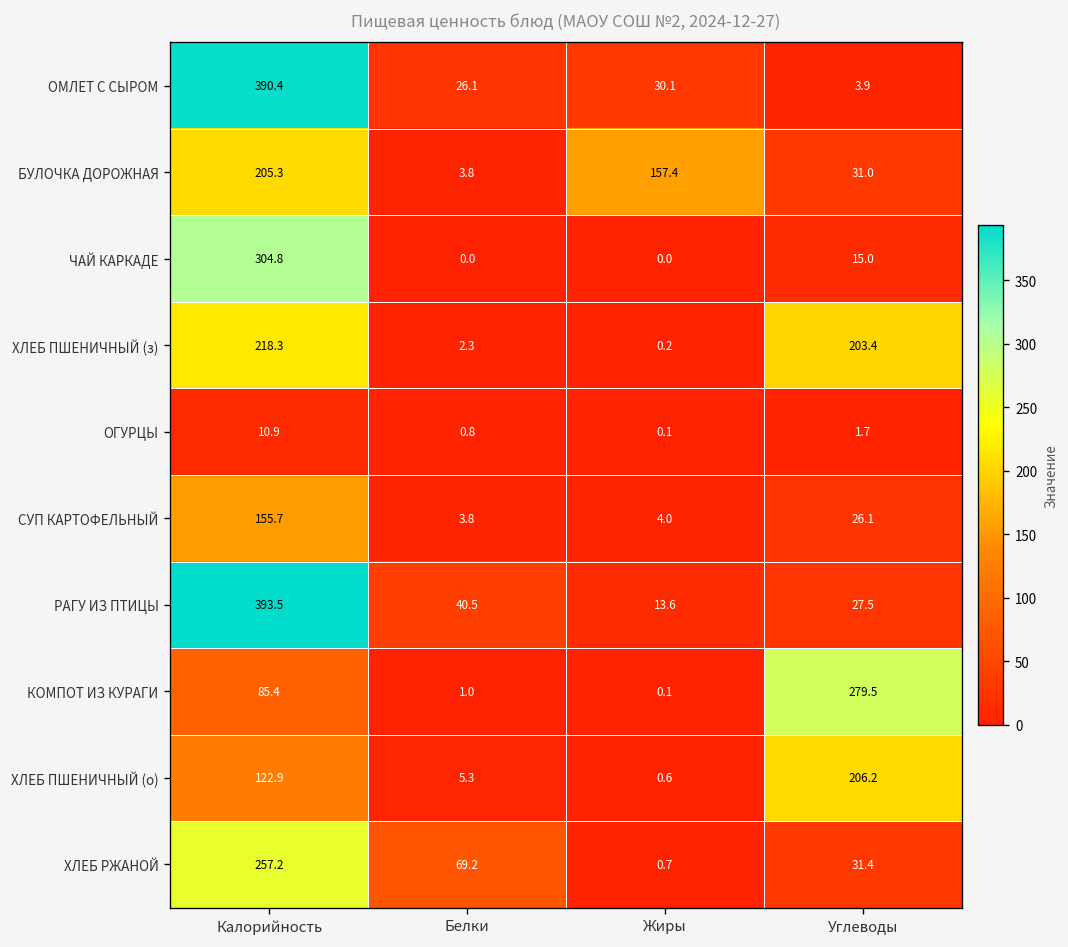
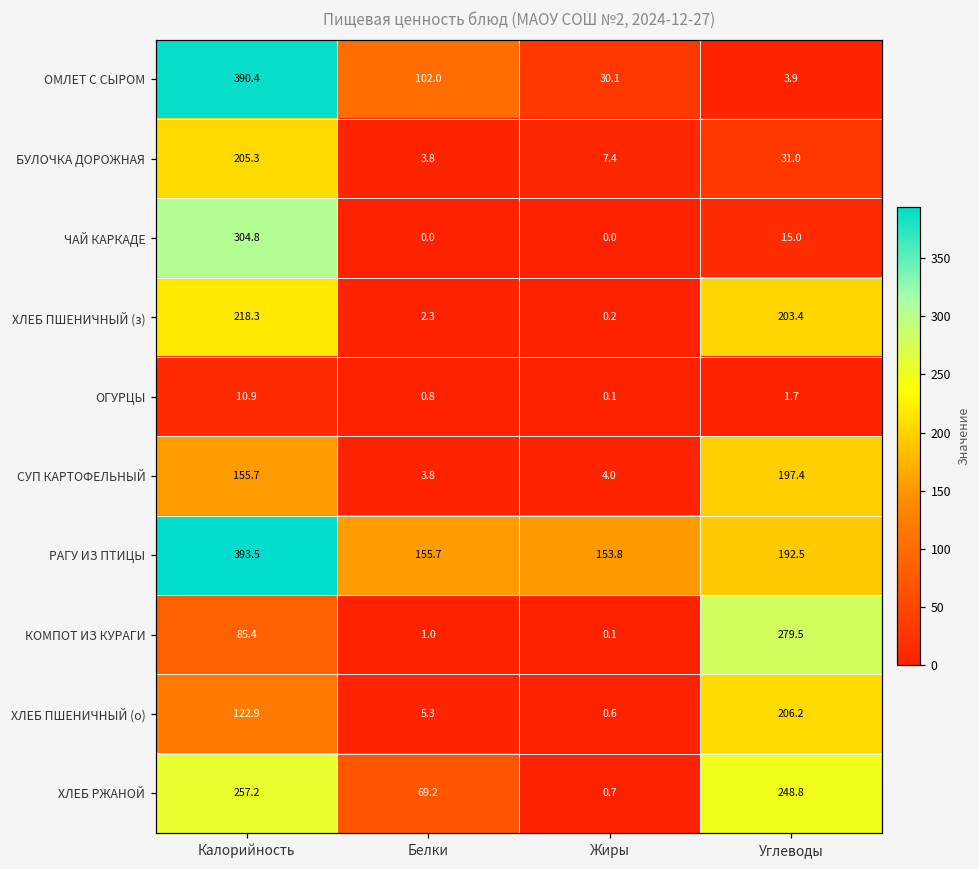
ОМЛЕТ С СЫРОМ, Белки: 26.1 -> 102.0
БУЛОЧКА ДОРОЖНАЯ, Жиры: 157.4 -> 7.4
СУП КАРТОФЕЛЬНЫЙ, Углеводы: 26.1 -> 197.4
РАГУ ИЗ ПТИЦЫ, Белки: 40.5 -> 155.7
РАГУ ИЗ ПТИЦЫ, Жиры: 13.6 -> 153.8
РАГУ ИЗ ПТИЦЫ, Углеводы: 27.5 -> 192.5
ХЛЕБ РЖАНОЙ, Углеводы: 31.4 -> 248.8
